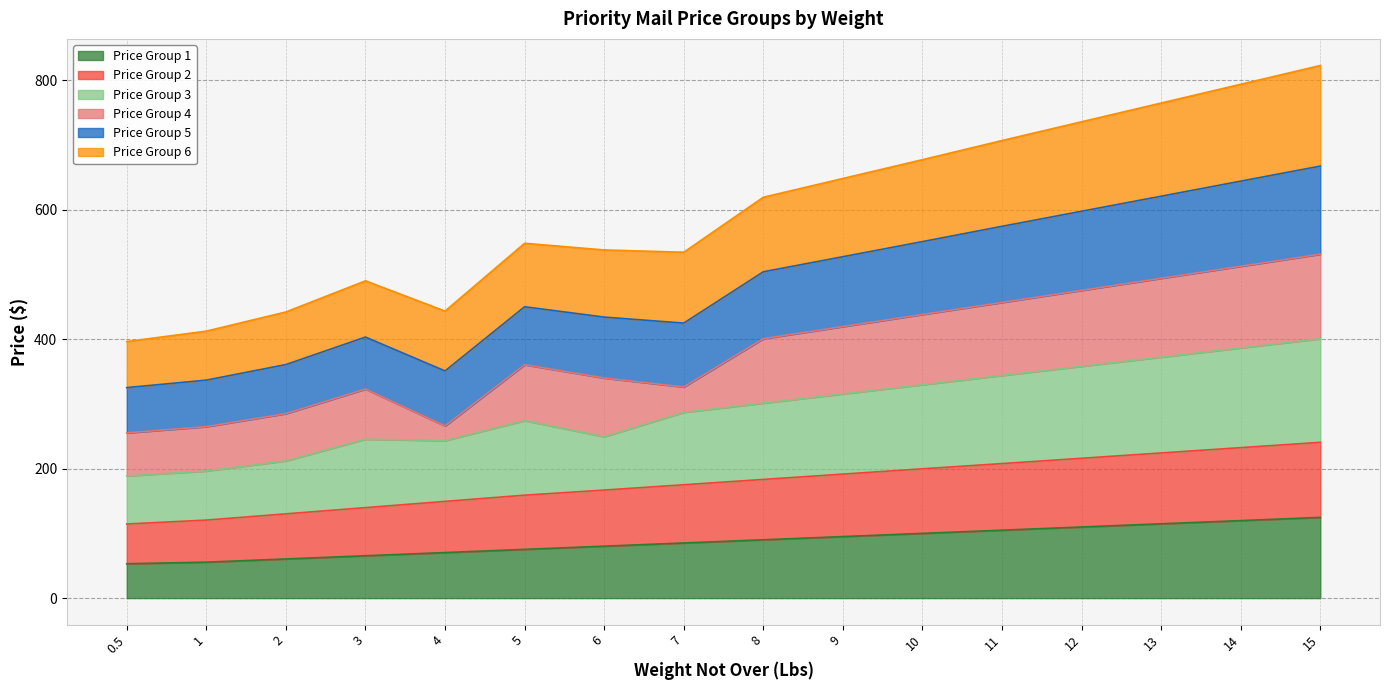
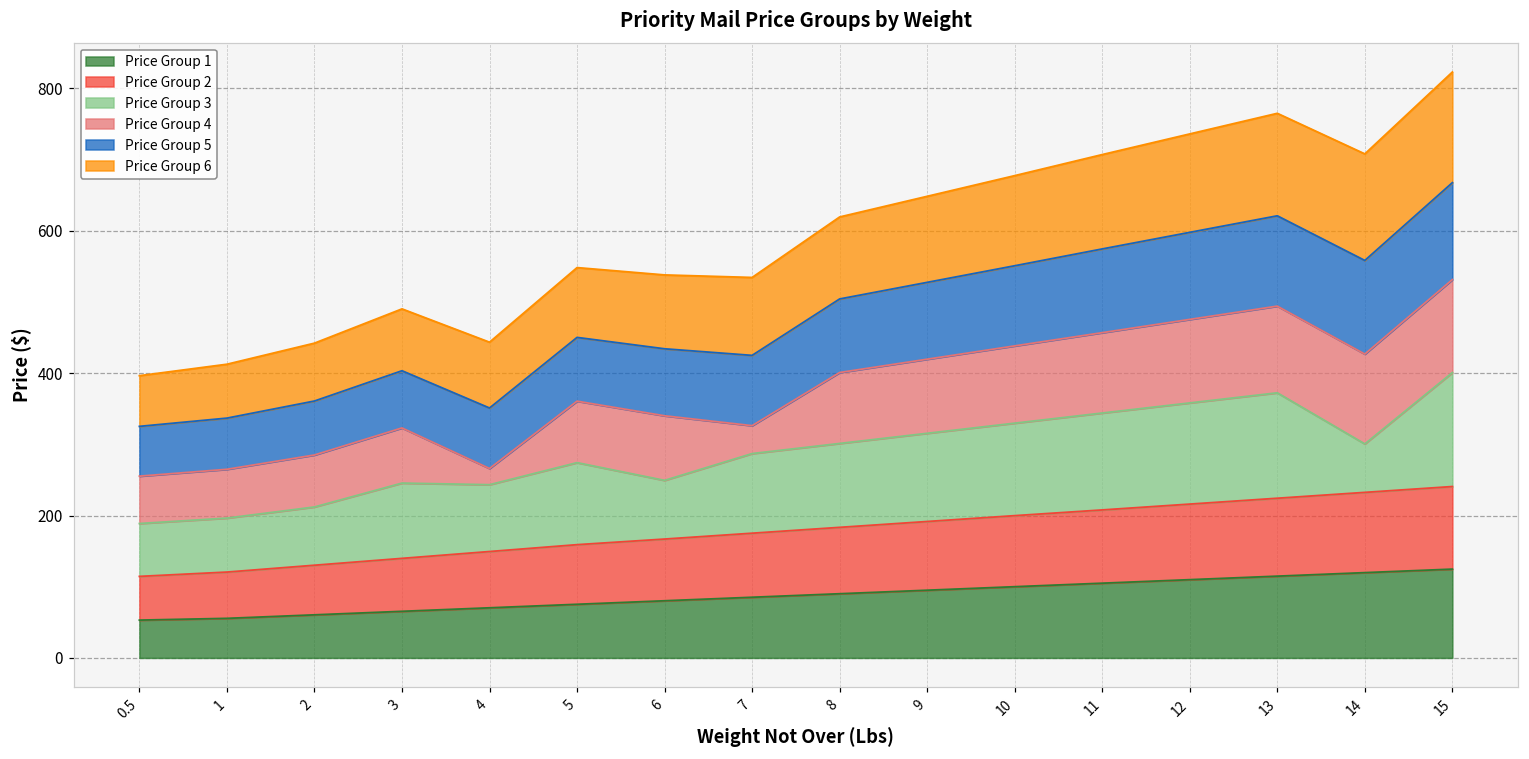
Price Group 3, 14: 150 -> 70
